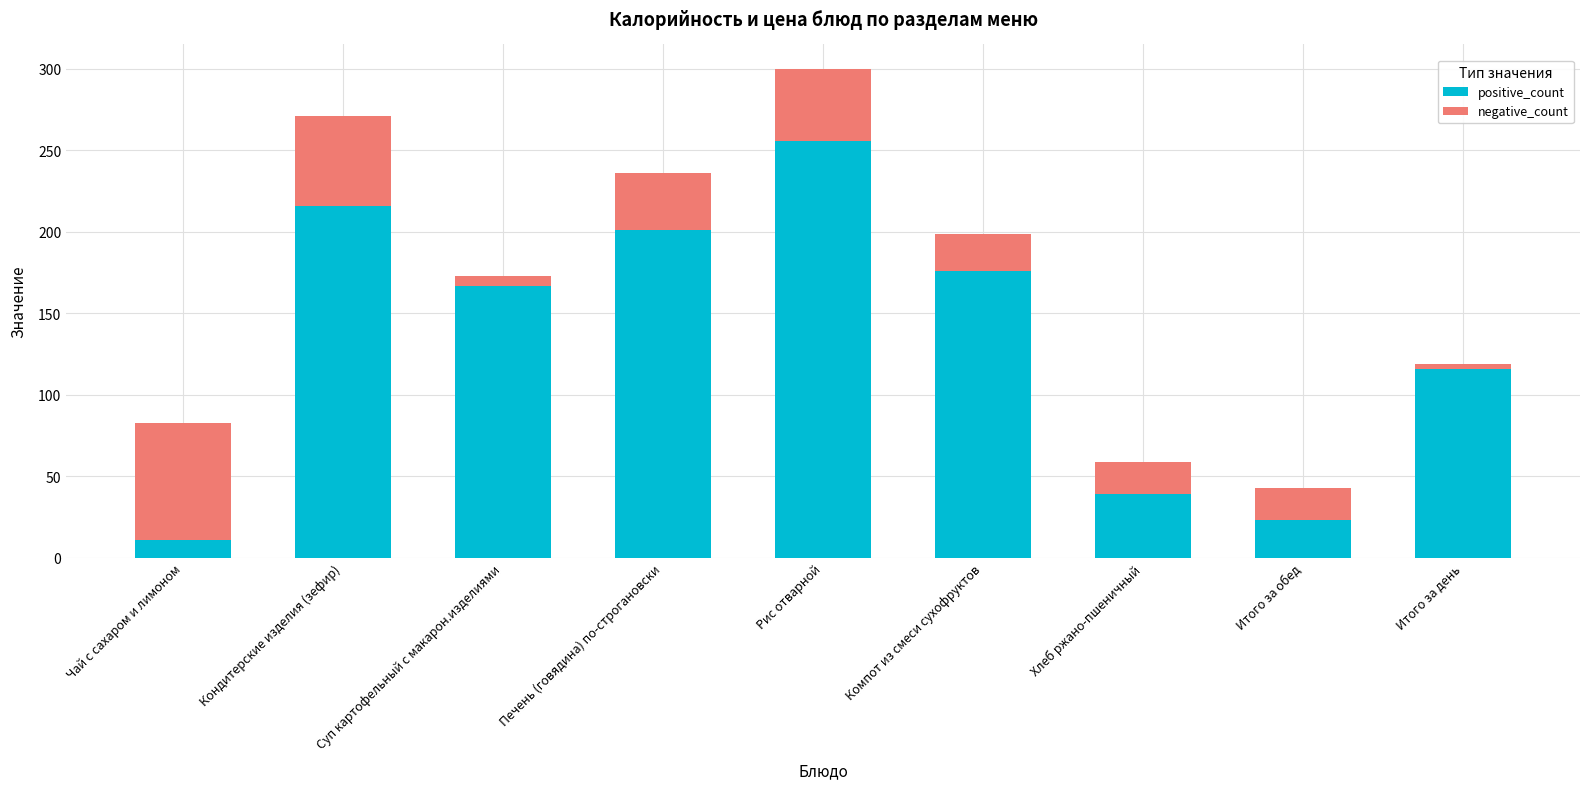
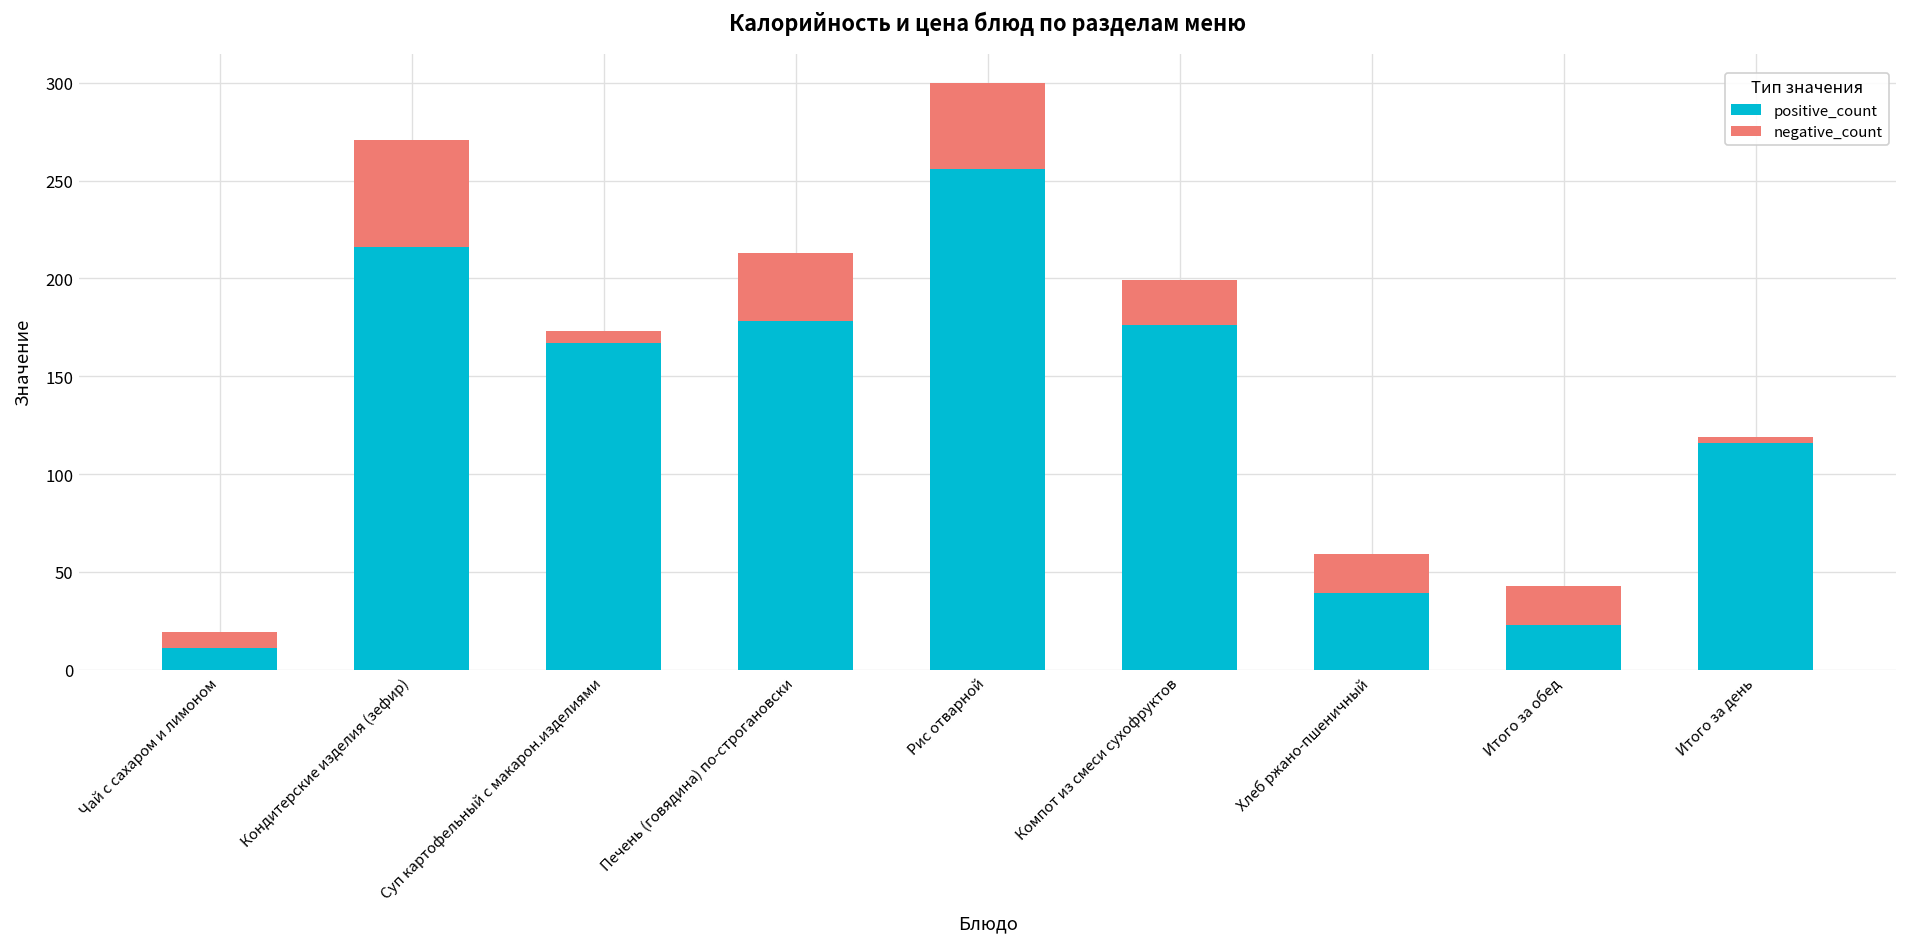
negative_count, Чай с сахаром и лимоном: 72 -> 8
positive_count, Печень (говядина) по-строгановски: 201 -> 178
